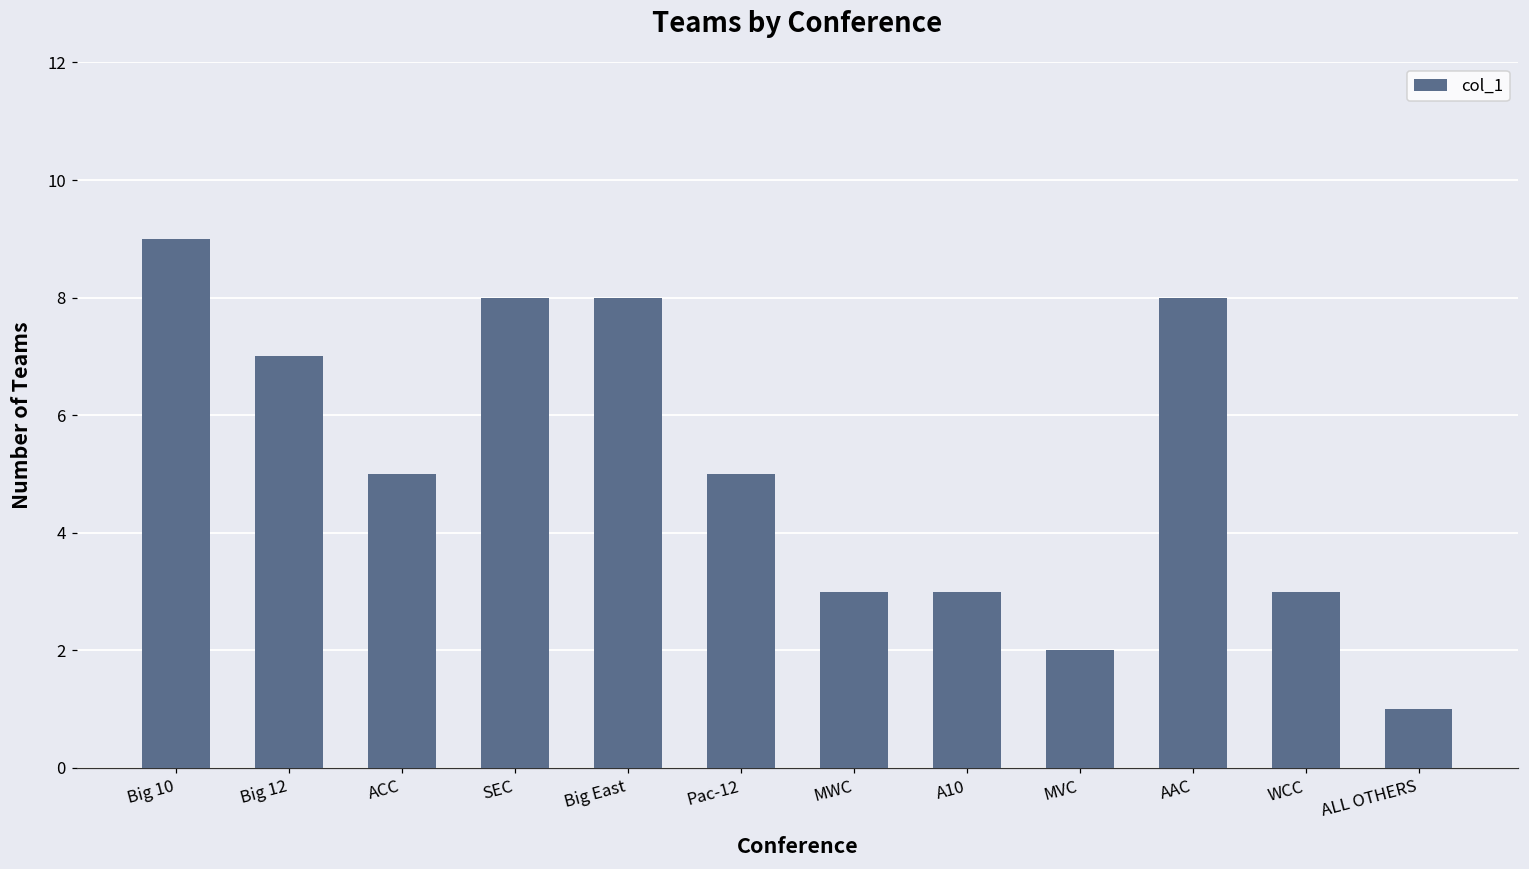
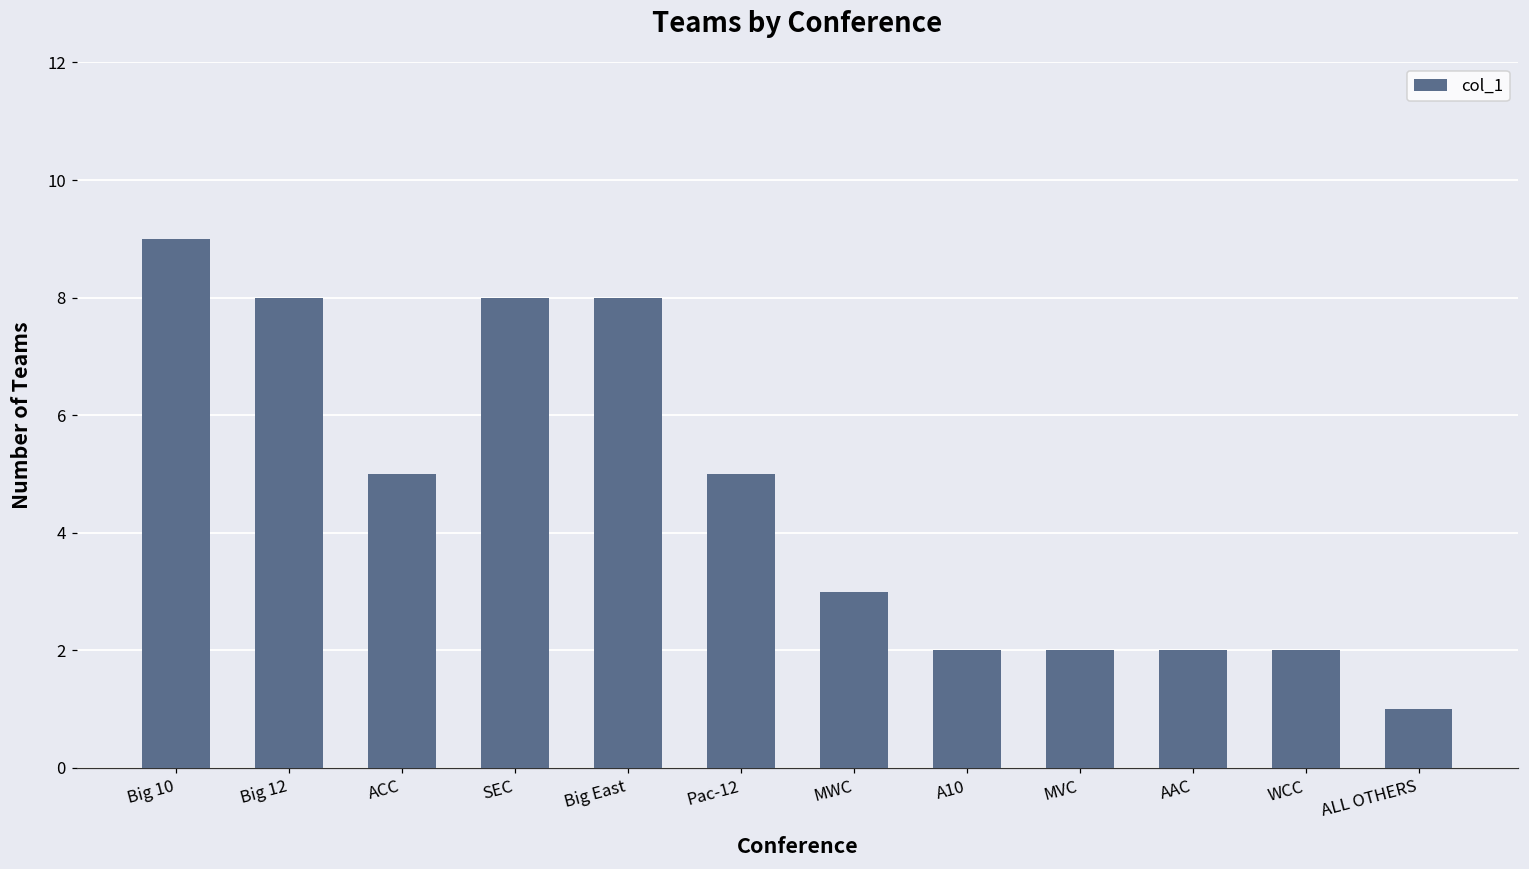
Big 12: 7 -> 8
A10: 3 -> 2
AAC: 8 -> 2
WCC: 3 -> 2
